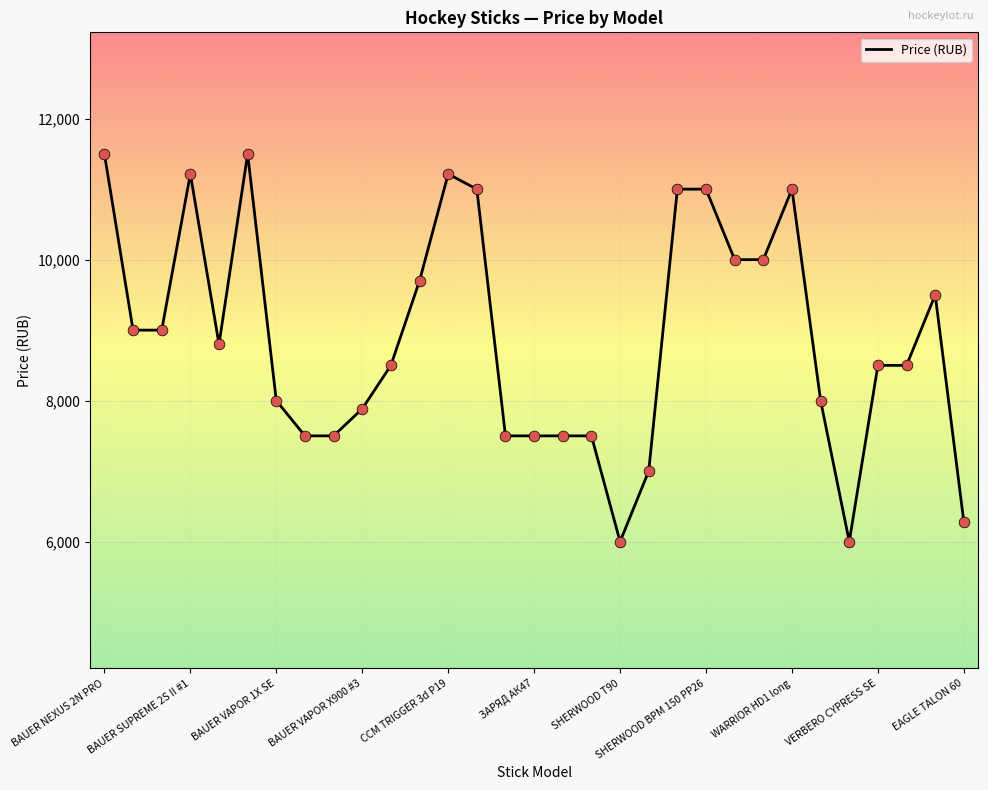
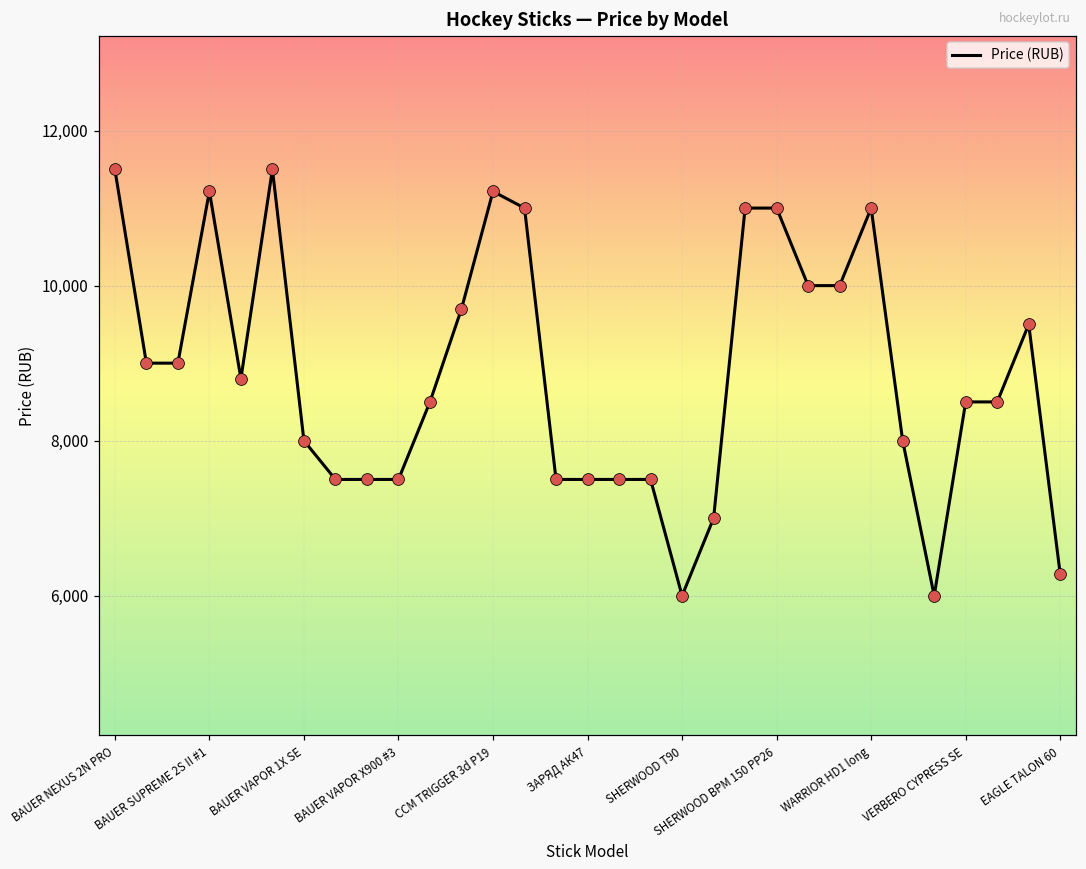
BAUER VAPOR X900 #3: 7,900 -> 7,500
